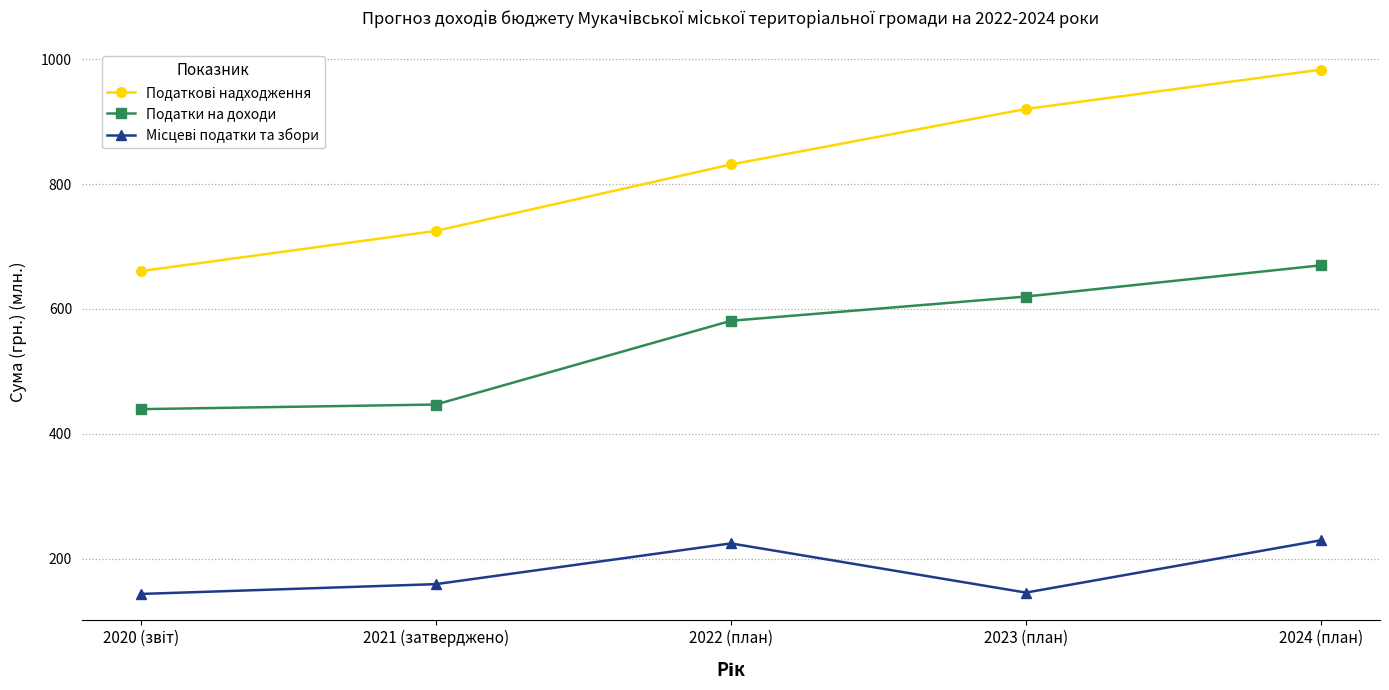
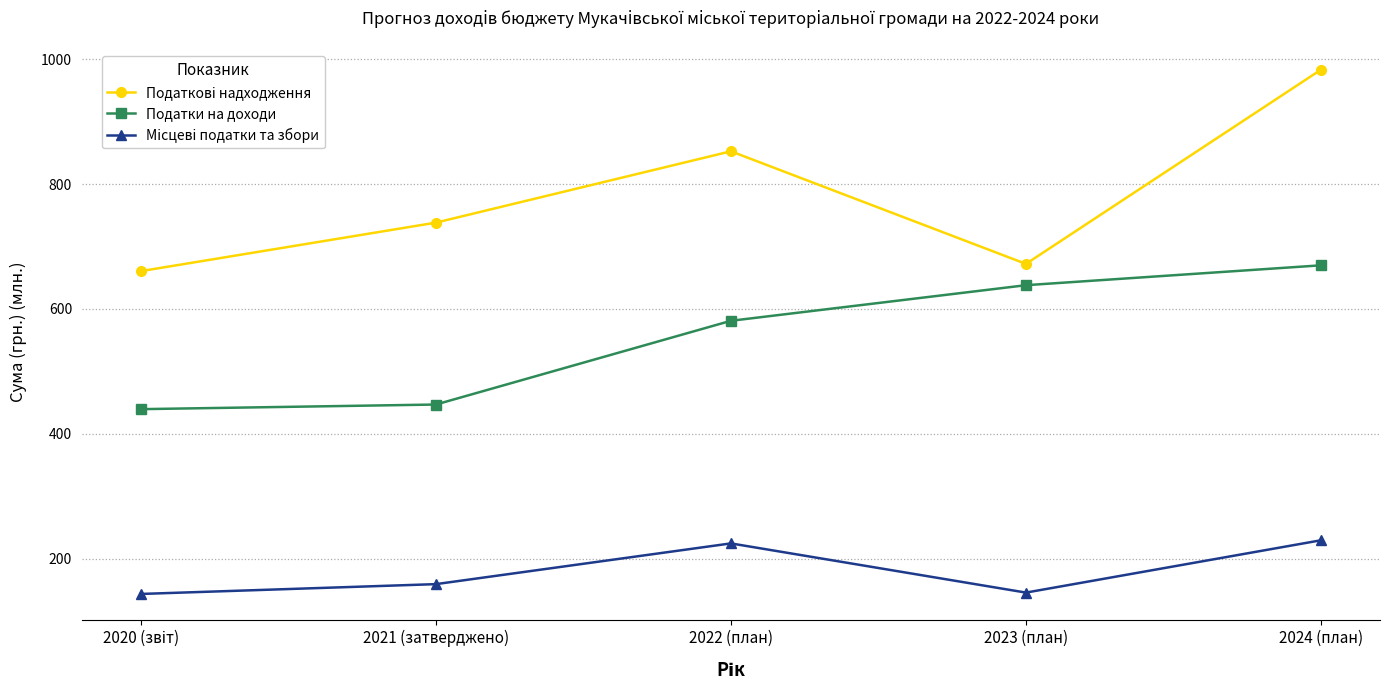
Податкові надходження, 2021 (затверджено): 720 -> 740
Податкові надходження, 2022 (план): 830 -> 850
Податкові надходження, 2023 (план): 920 -> 670
Податки на доходи, 2023 (план): 620 -> 640
